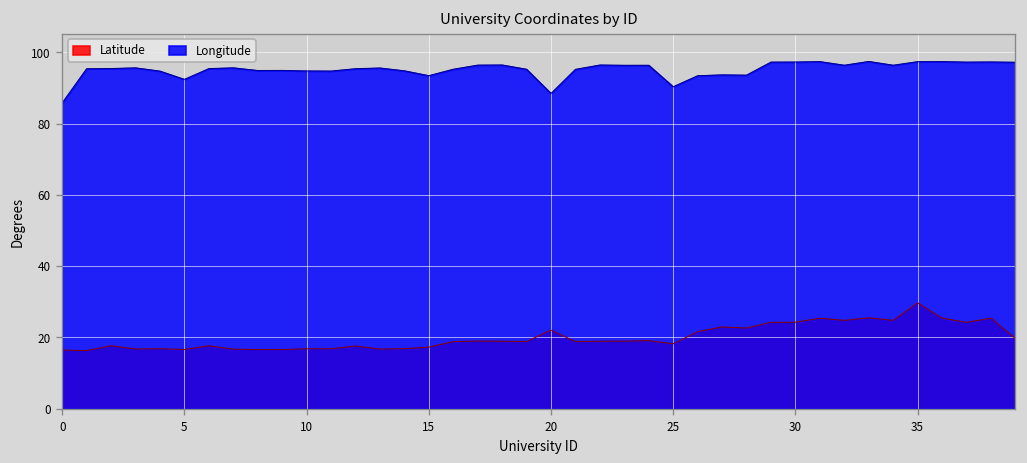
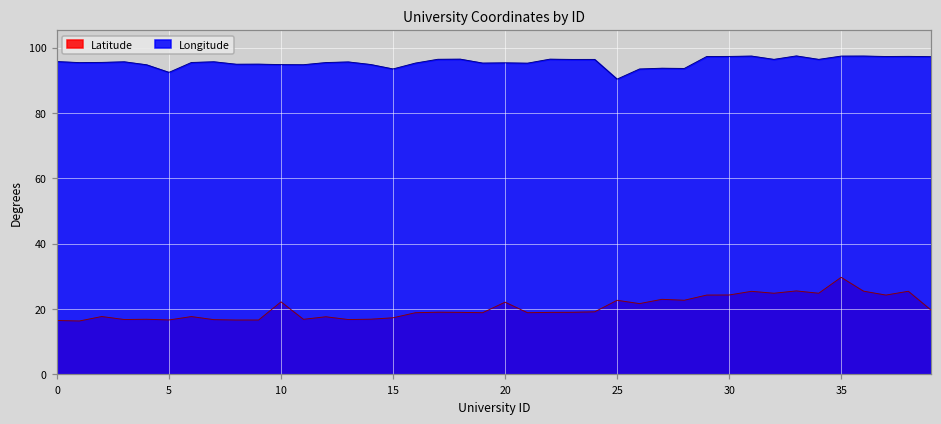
Longitude, 0: 86 -> 96
Latitude, 10: 17 -> 22
Longitude, 20: 88 -> 95
Latitude, 25: 18 -> 23
